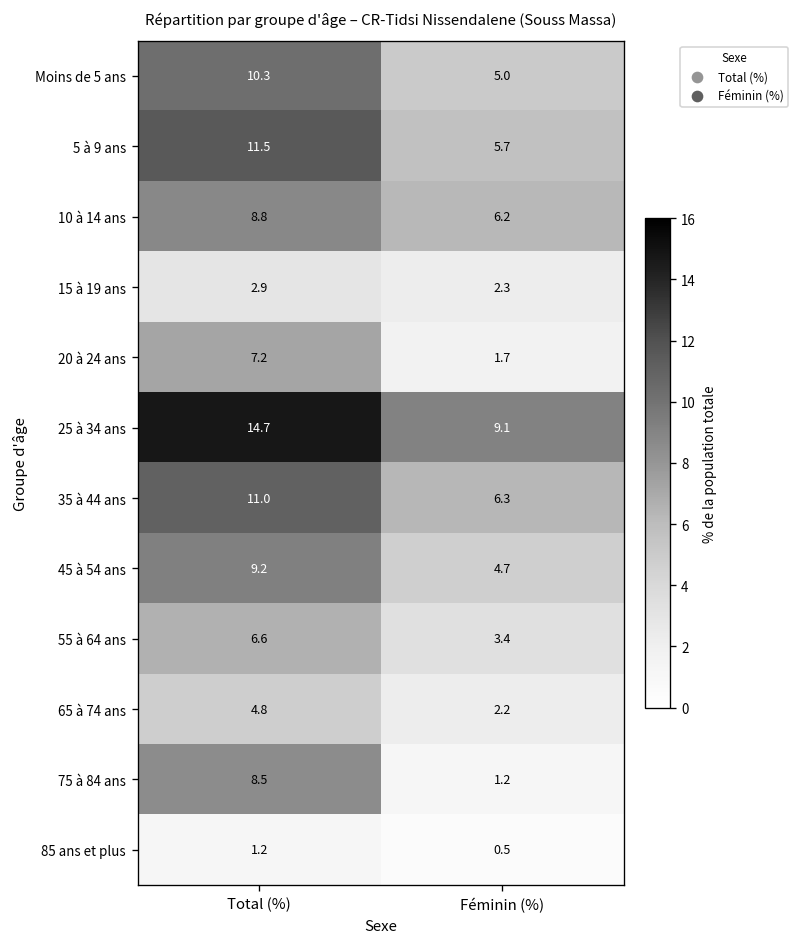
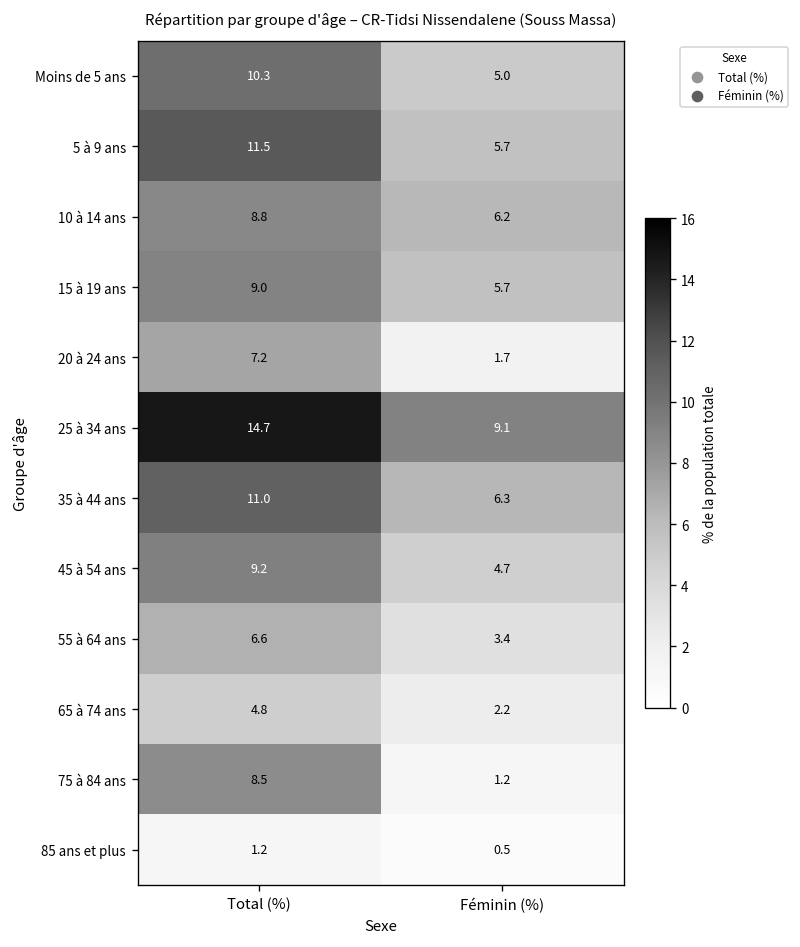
15 à 19 ans, Total (%): 2.9 -> 9.0
15 à 19 ans, Féminin (%): 2.3 -> 5.7
